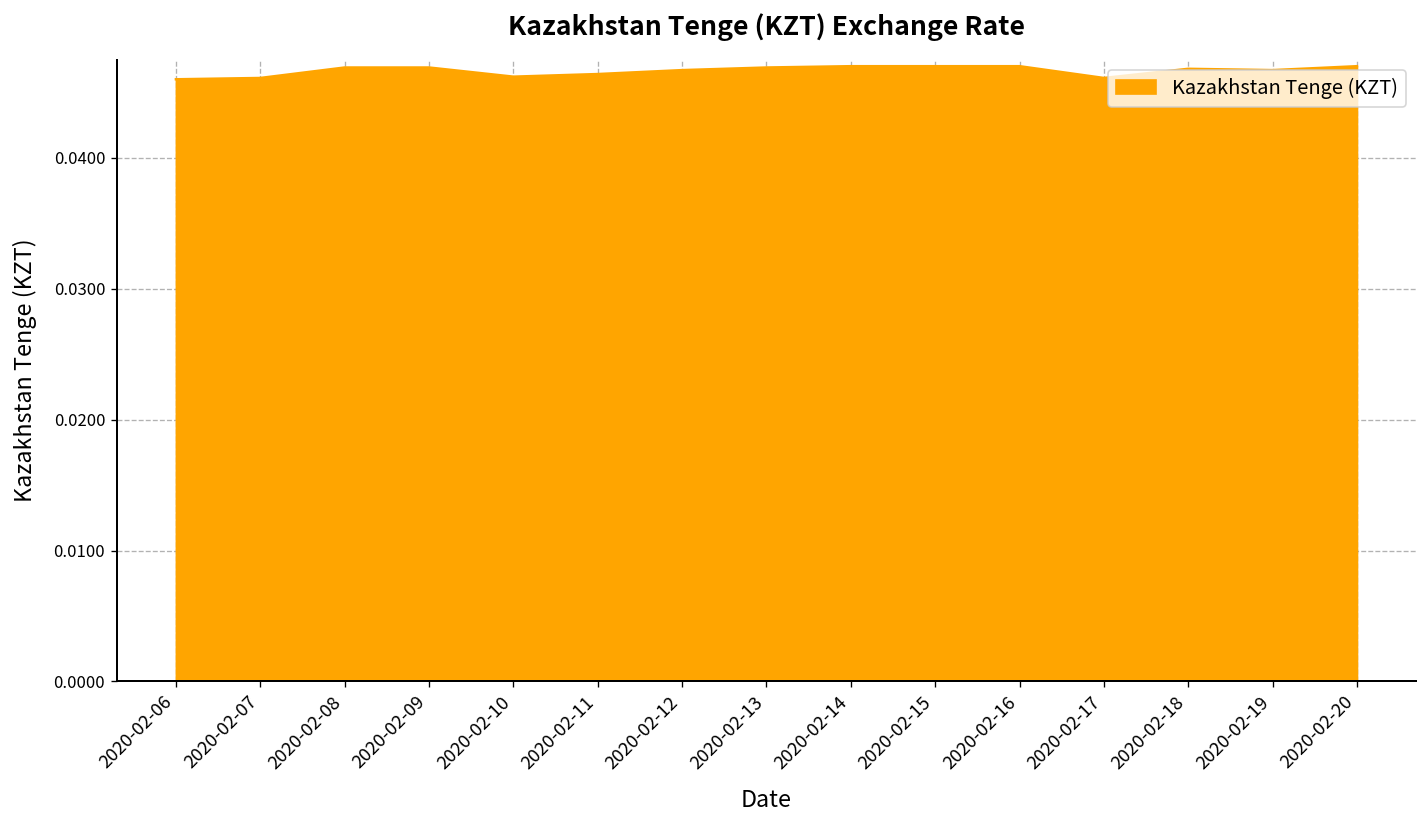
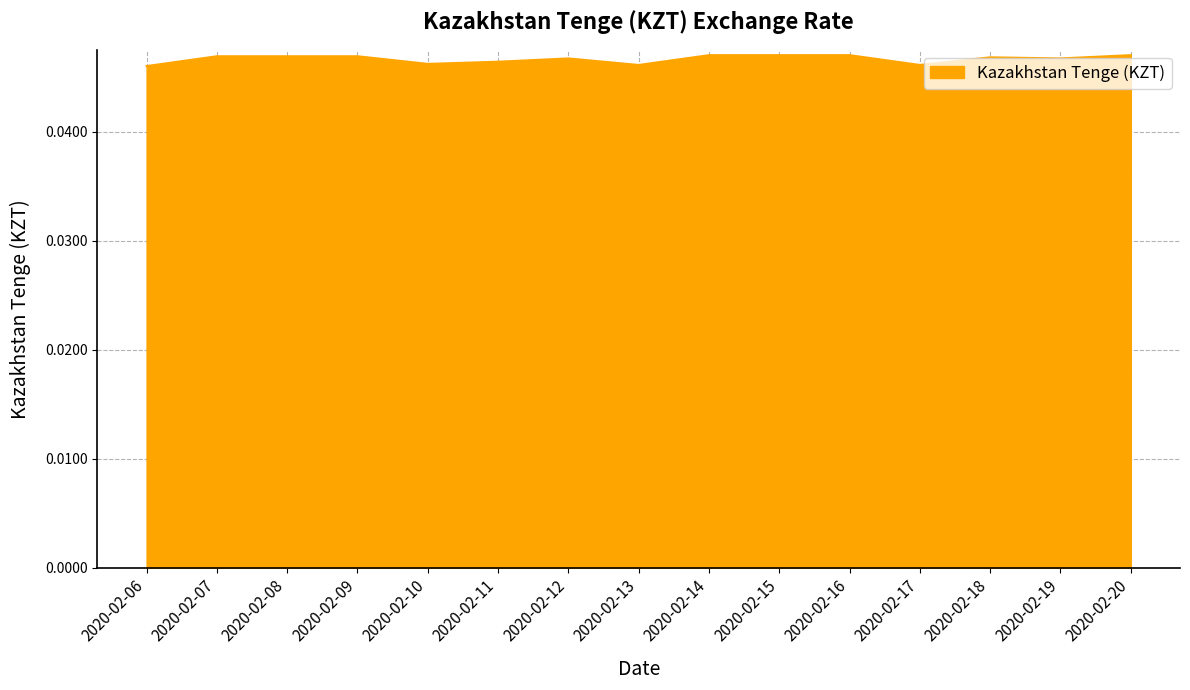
2020-02-07: 0.0461 -> 0.0469
2020-02-13: 0.0469 -> 0.0461
